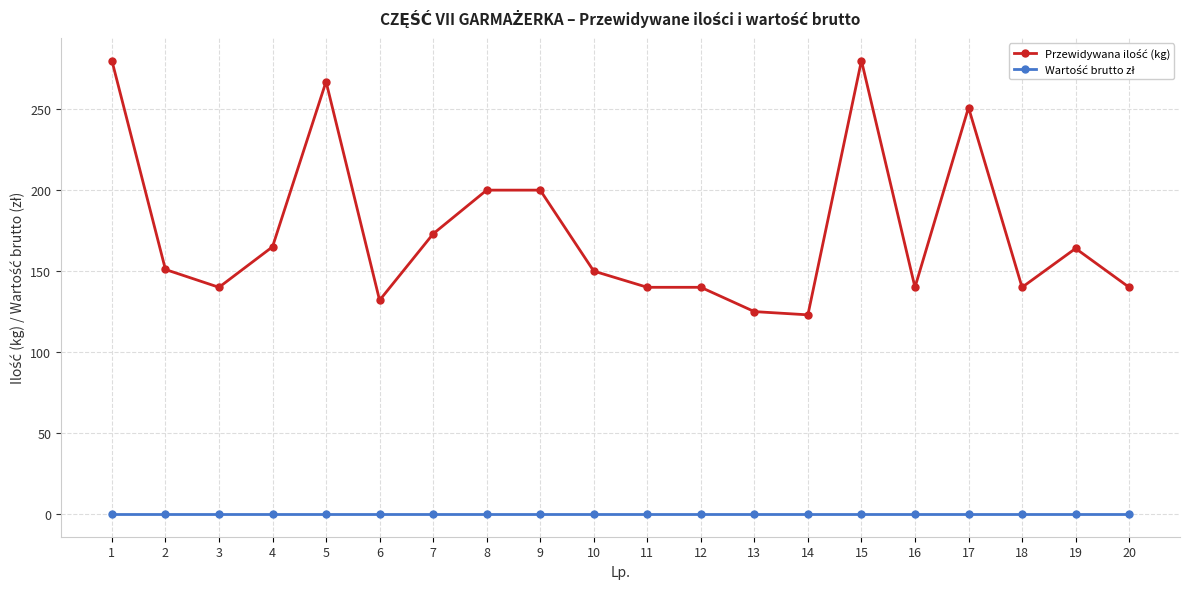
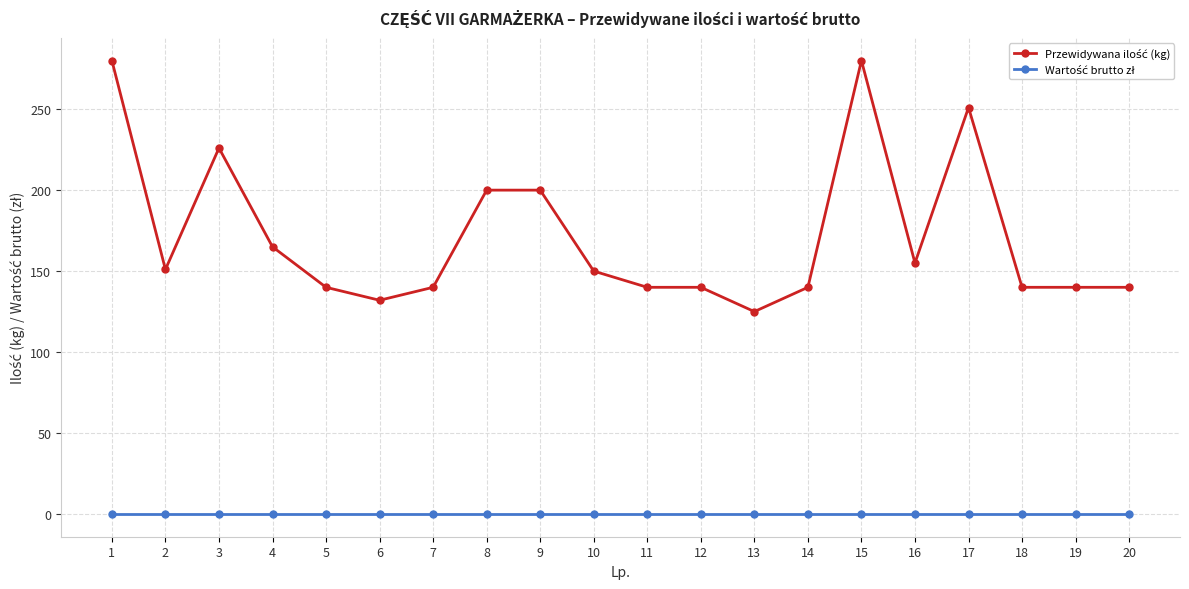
Przewidywana ilość (kg), 3: 140 -> 226
Przewidywana ilość (kg), 5: 267 -> 140
Przewidywana ilość (kg), 7: 173 -> 140
Przewidywana ilość (kg), 14: 123 -> 140
Przewidywana ilość (kg), 16: 140 -> 155
Przewidywana ilość (kg), 19: 164 -> 140
